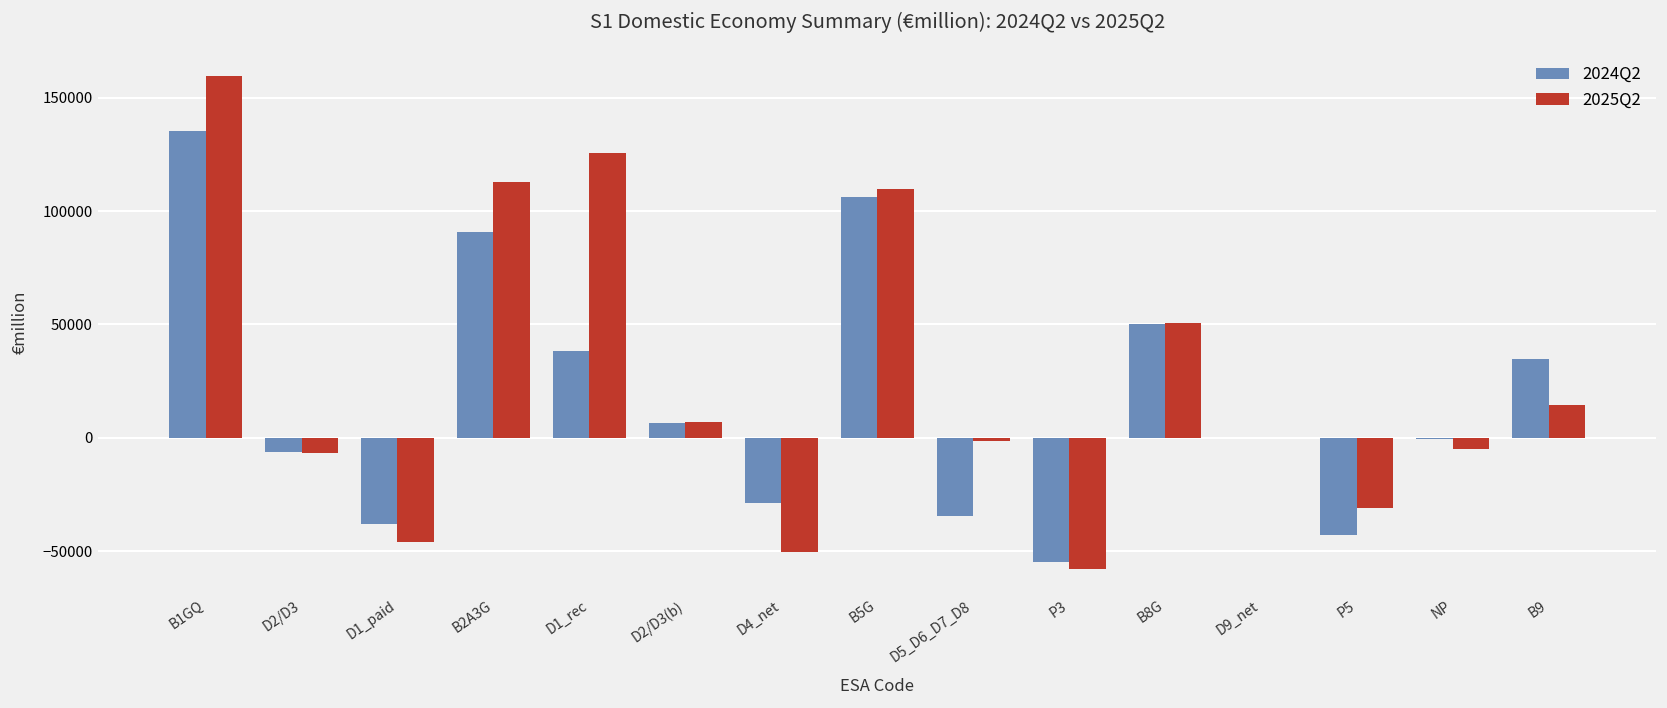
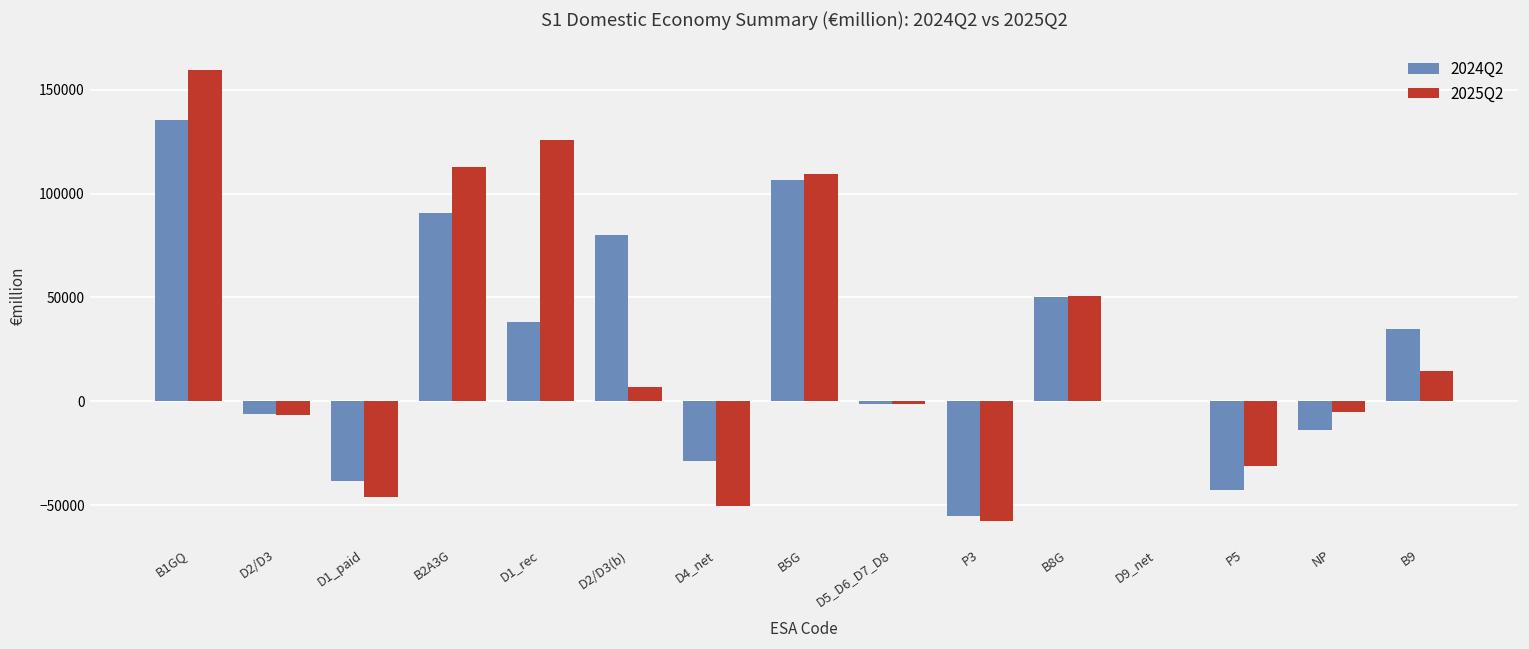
2024Q2, D2/D3(b): 7000 -> 80000
2024Q2, D5_D6_D7_D8: -34000 -> -1000
2024Q2, NP: 0 -> -14000
